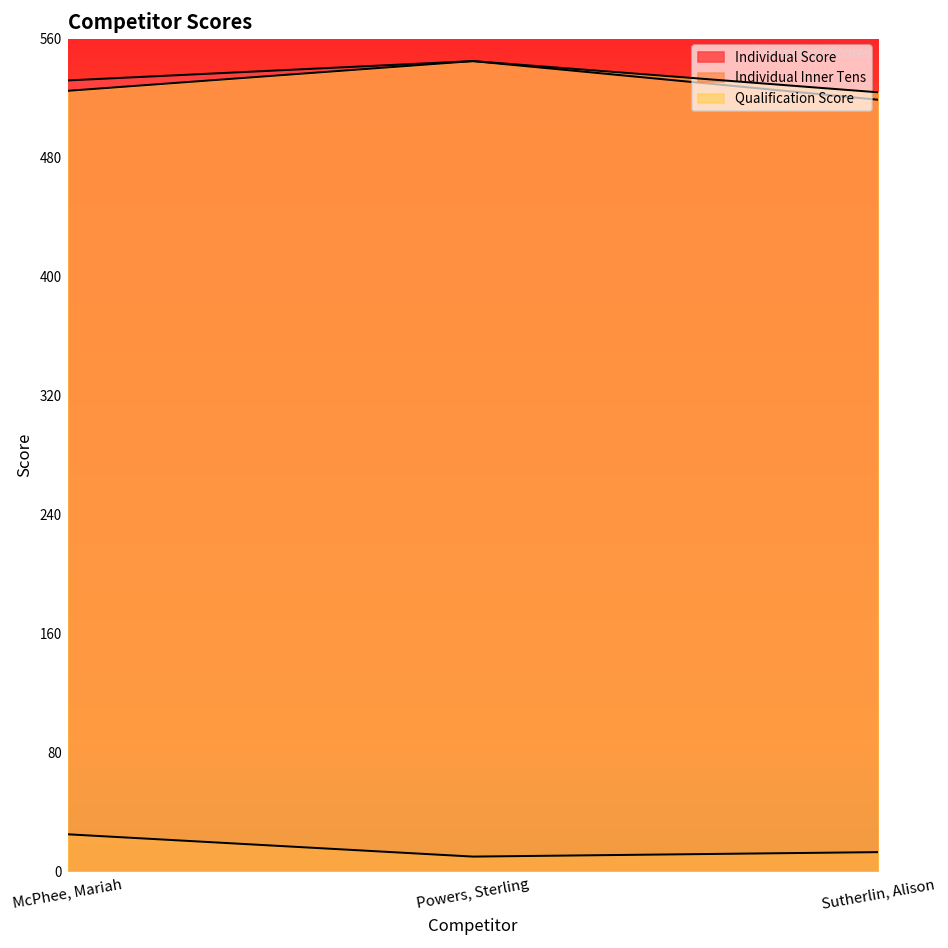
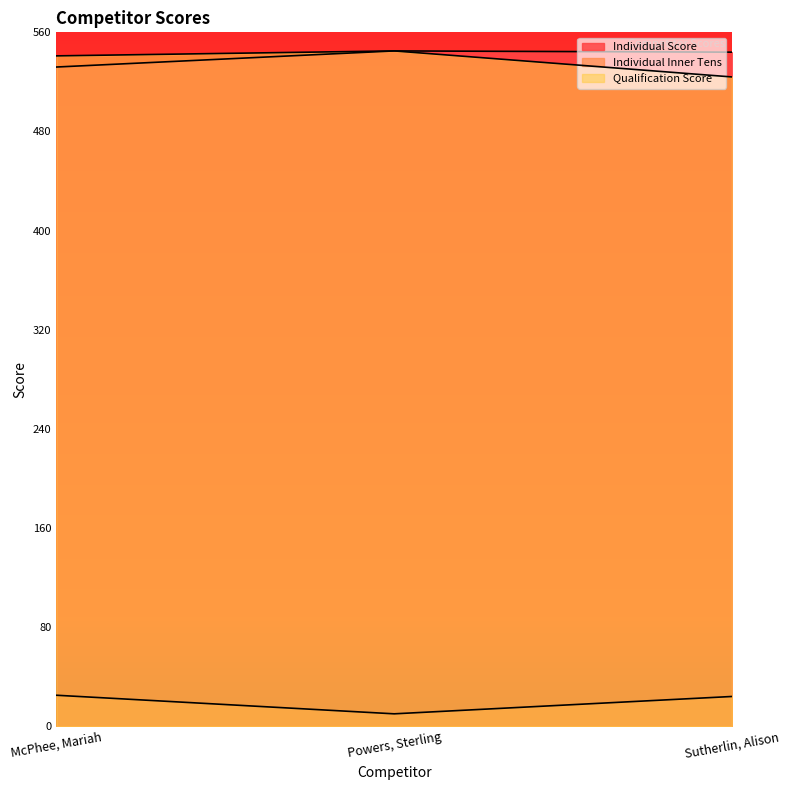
Qualification Score, McPhee, Mariah: 525 -> 541
Individual Score, Sutherlin, Alison: 519 -> 544
Individual Inner Tens, Sutherlin, Alison: 13 -> 24
